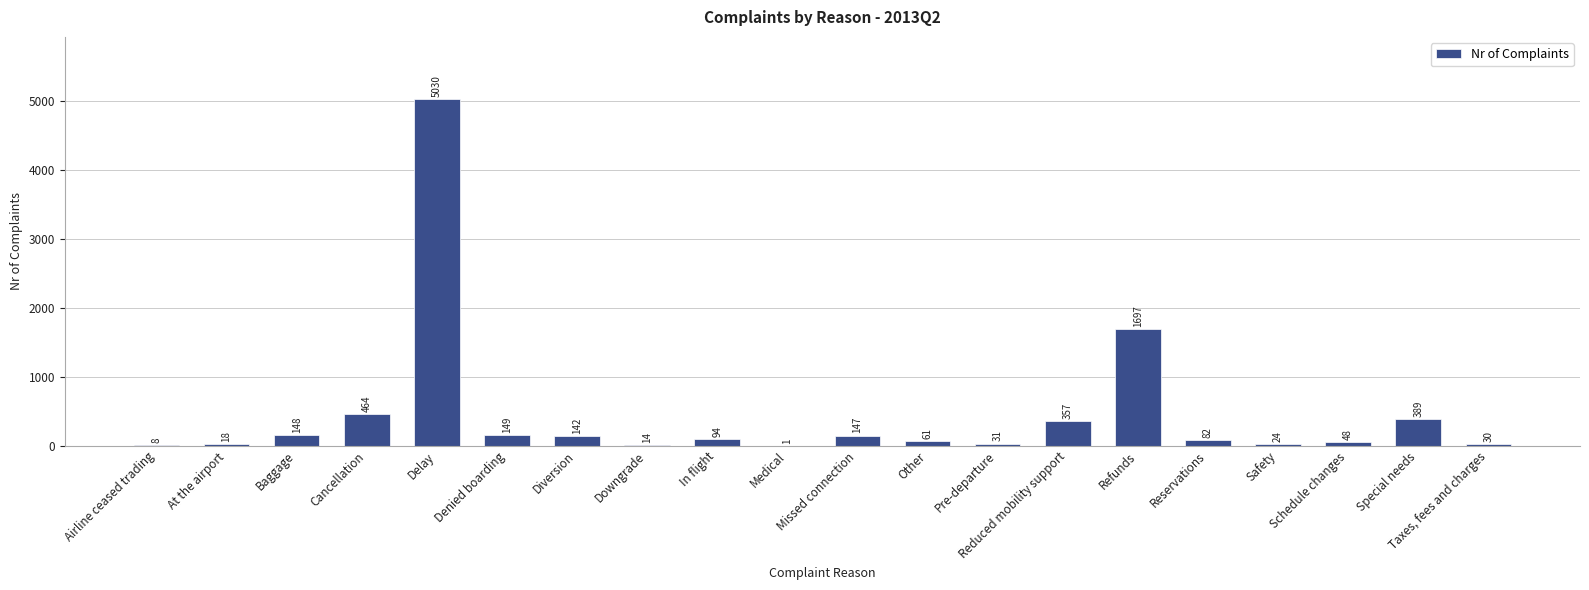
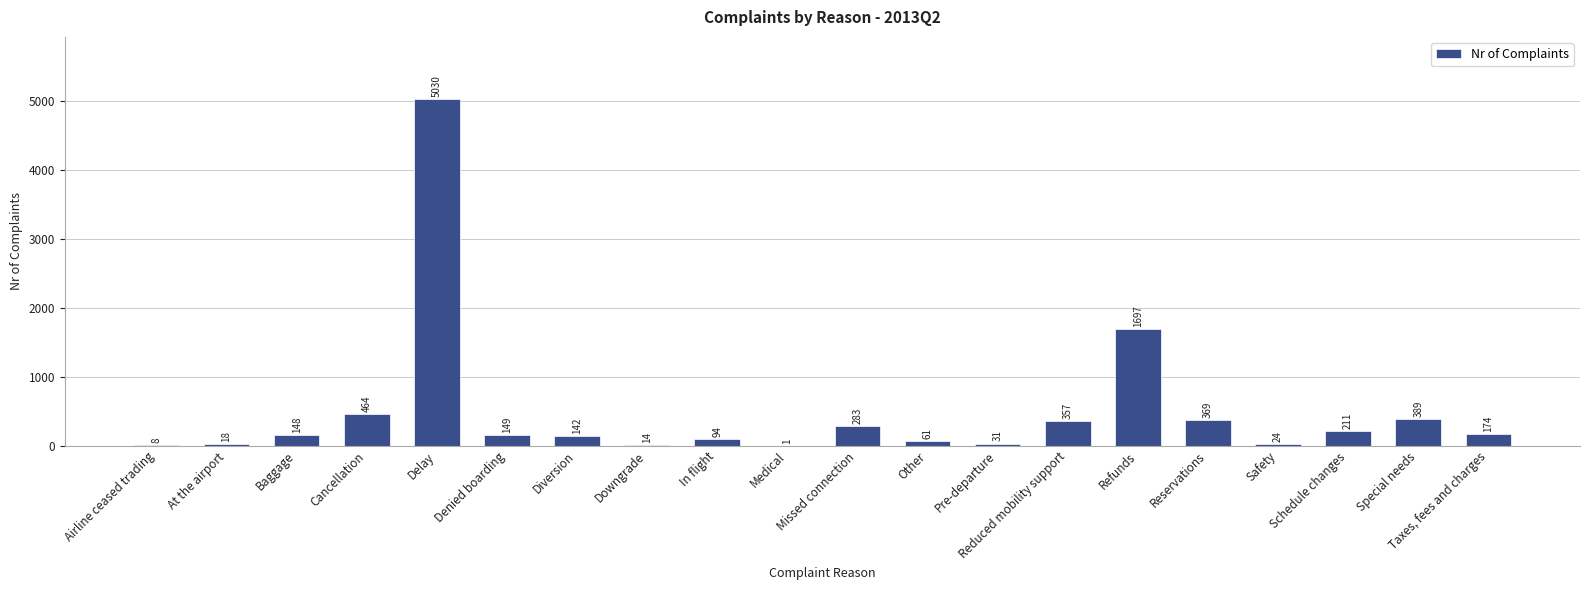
Missed connection: 147 -> 283
Reservations: 82 -> 369
Schedule changes: 48 -> 211
Taxes, fees and charges: 30 -> 174
